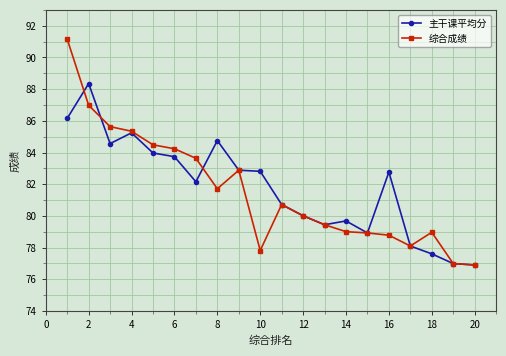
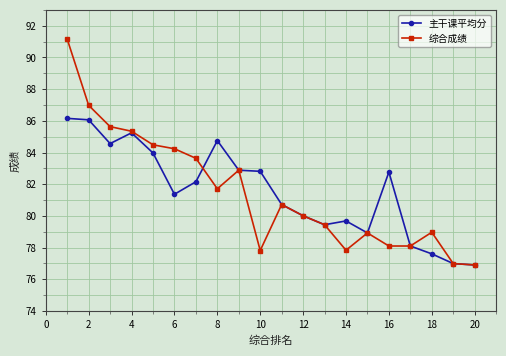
主干课平均分, 2: 88.3 -> 86.1
主干课平均分, 6: 83.7 -> 81.4
综合成绩, 14: 79.0 -> 77.8
综合成绩, 16: 78.8 -> 78.1
